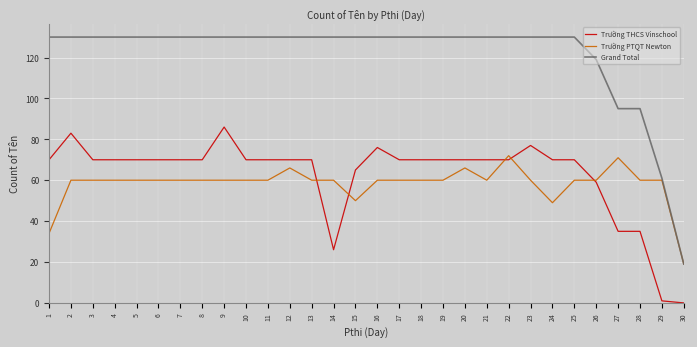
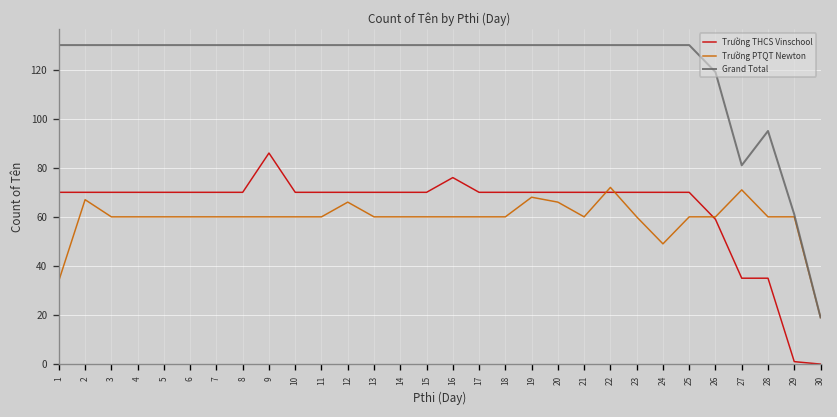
Trường THCS Vinschool, 2: 83 -> 70
Trường PTQT Newton, 2: 60 -> 67
Trường THCS Vinschool, 14: 26 -> 70
Trường THCS Vinschool, 15: 65 -> 70
Trường PTQT Newton, 15: 50 -> 60
Trường PTQT Newton, 19: 60 -> 68
Trường THCS Vinschool, 23: 77 -> 70
Grand Total, 27: 95 -> 81
